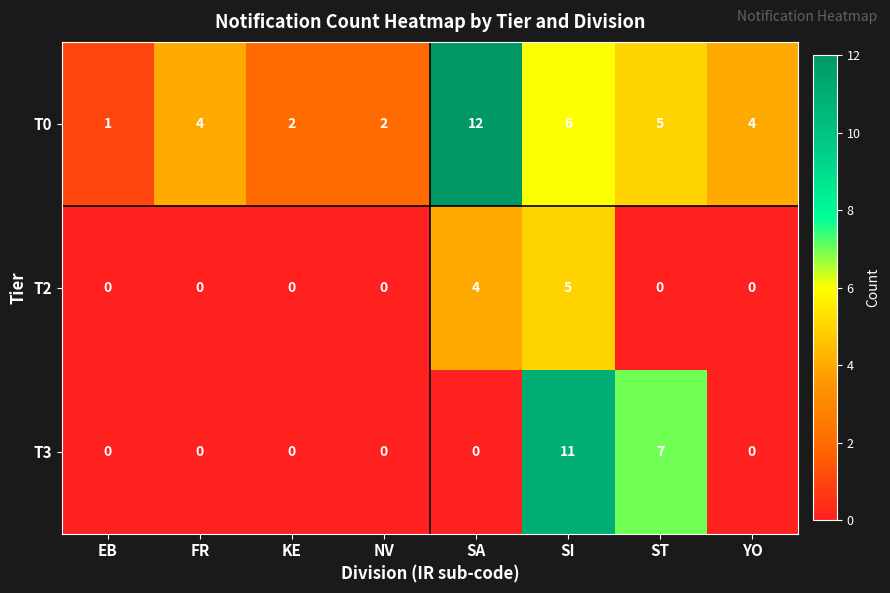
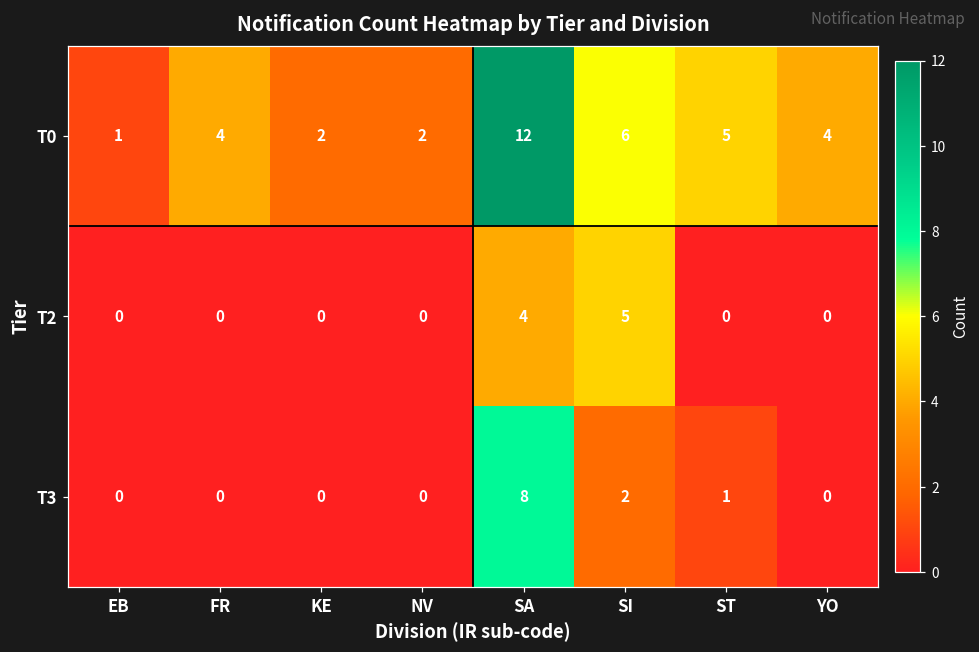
T3, SA: 0 -> 8
T3, SI: 11 -> 2
T3, ST: 7 -> 1
